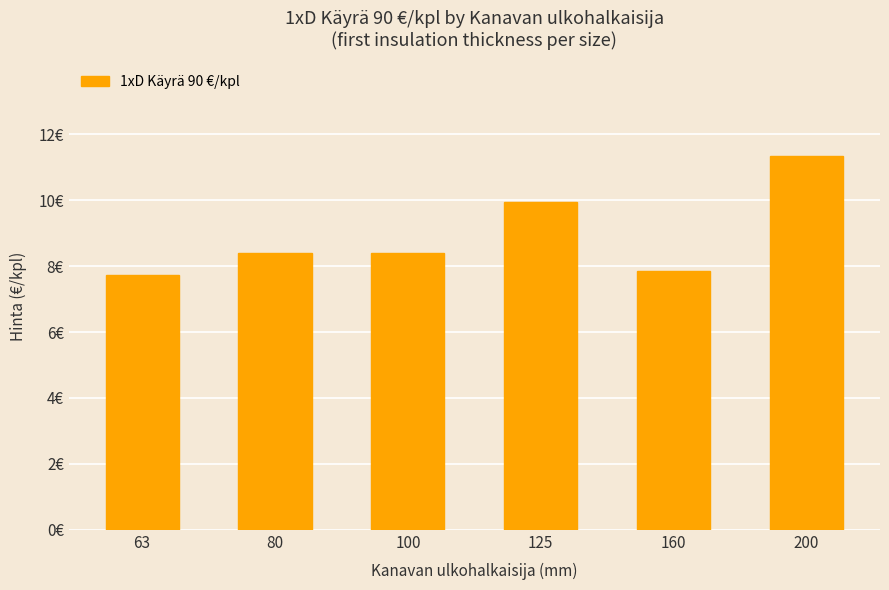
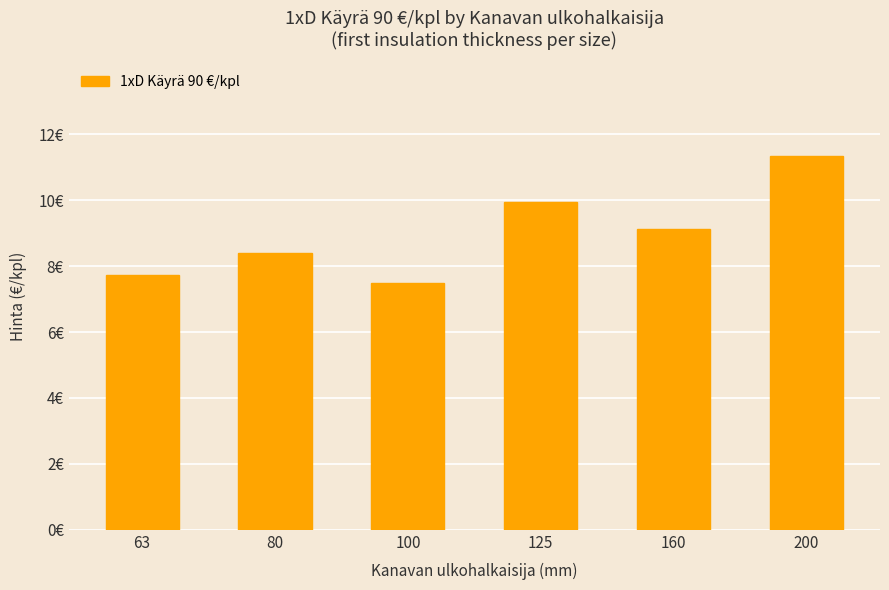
100: 8.4€ -> 7.5€
160: 7.9€ -> 9.1€
